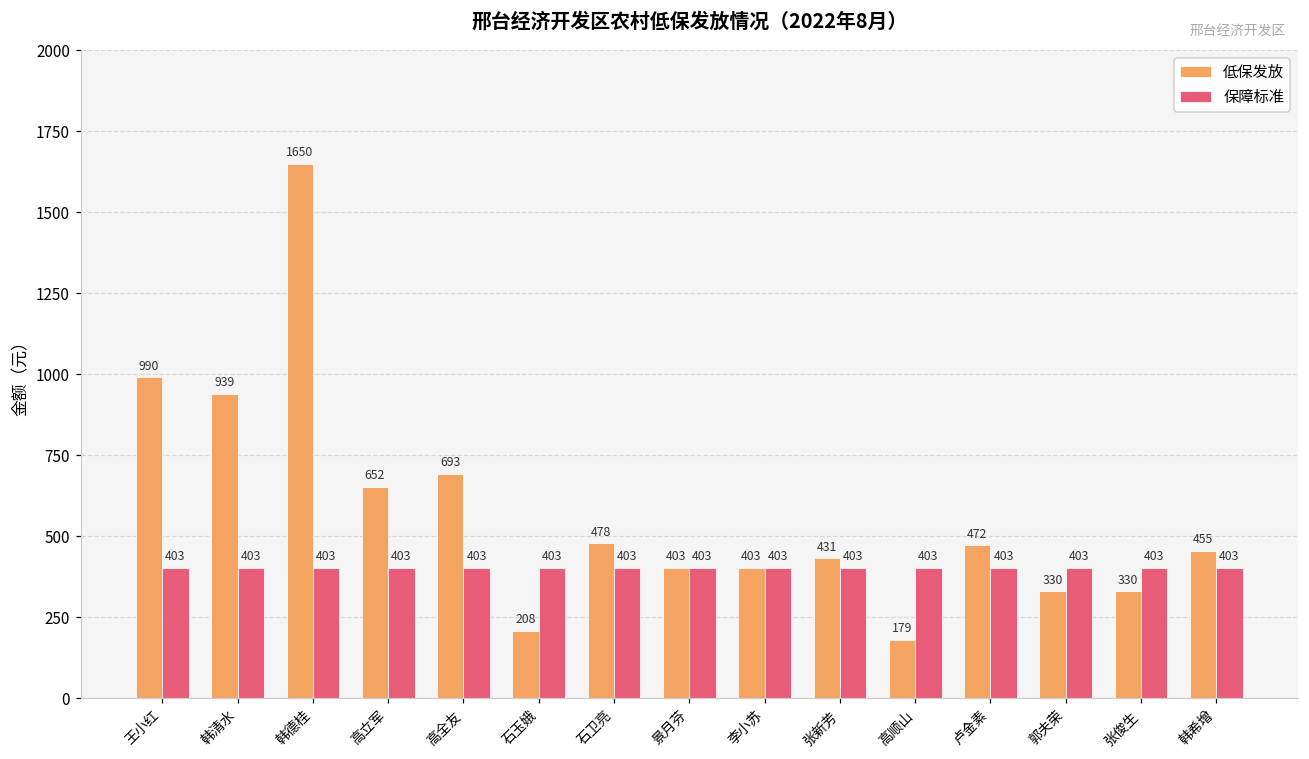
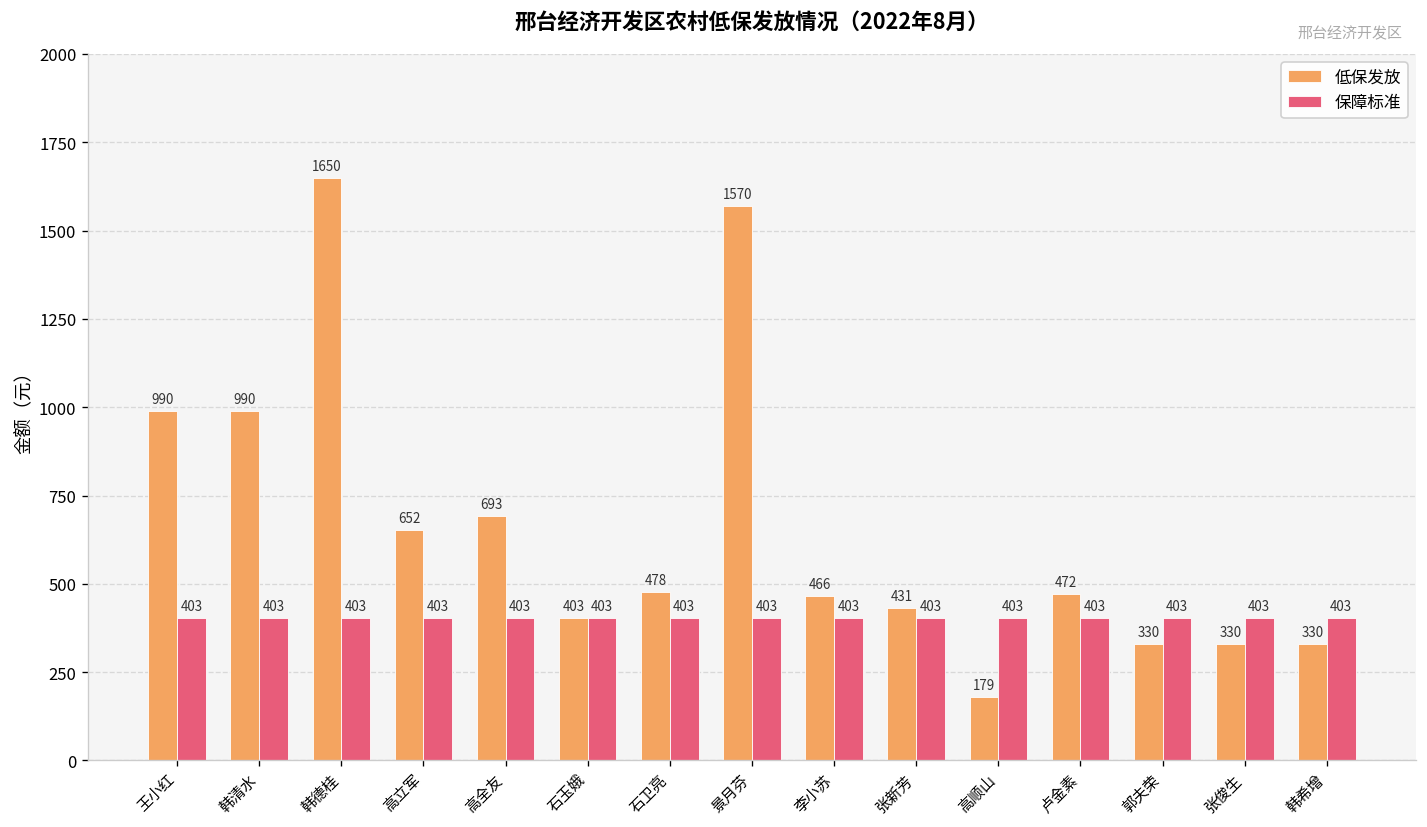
低保发放, 韩清水: 939 -> 990
低保发放, 石玉娥: 208 -> 403
低保发放, 景月芬: 403 -> 1570
低保发放, 李小苏: 403 -> 466
低保发放, 韩希增: 455 -> 330
